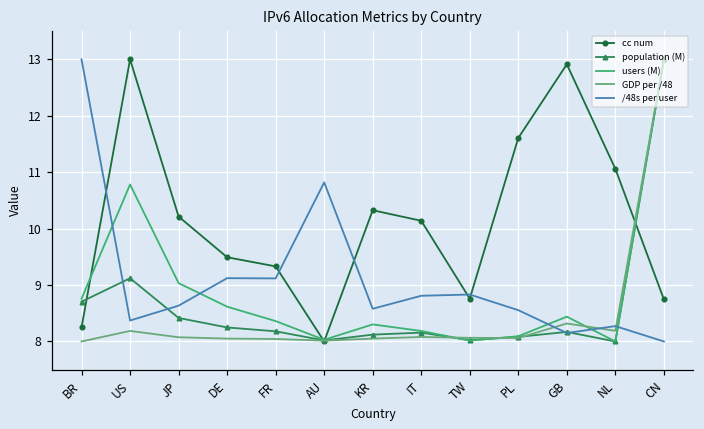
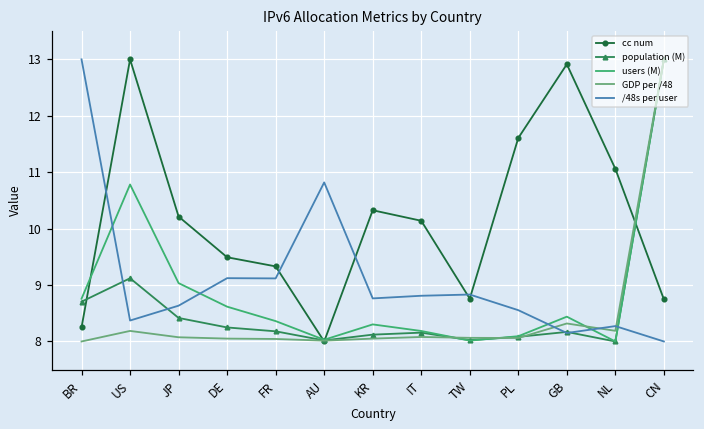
/48s per user, KR: 8.6 -> 8.8
